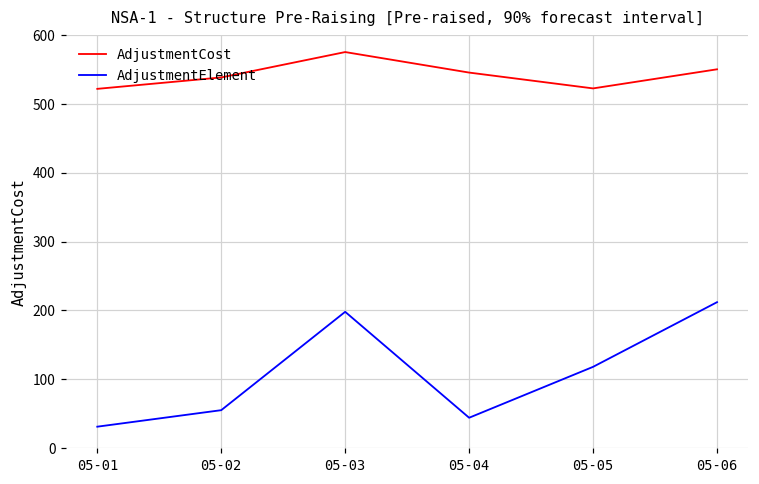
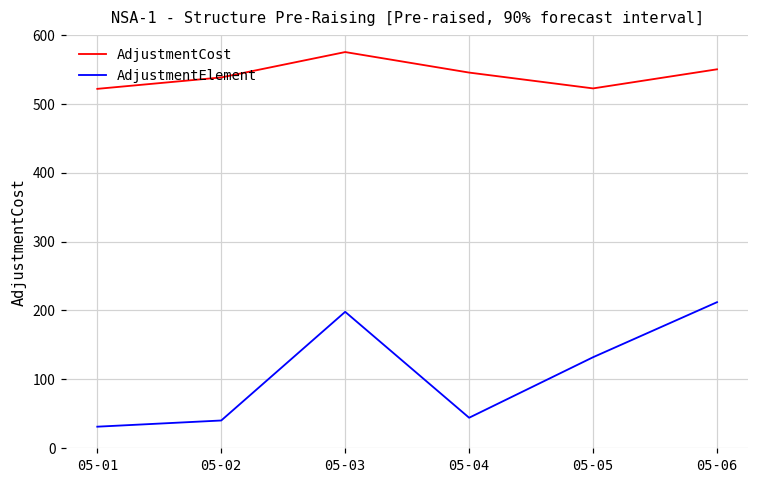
AdjustmentElement, 05-02: 60 -> 40
AdjustmentElement, 05-05: 120 -> 130
